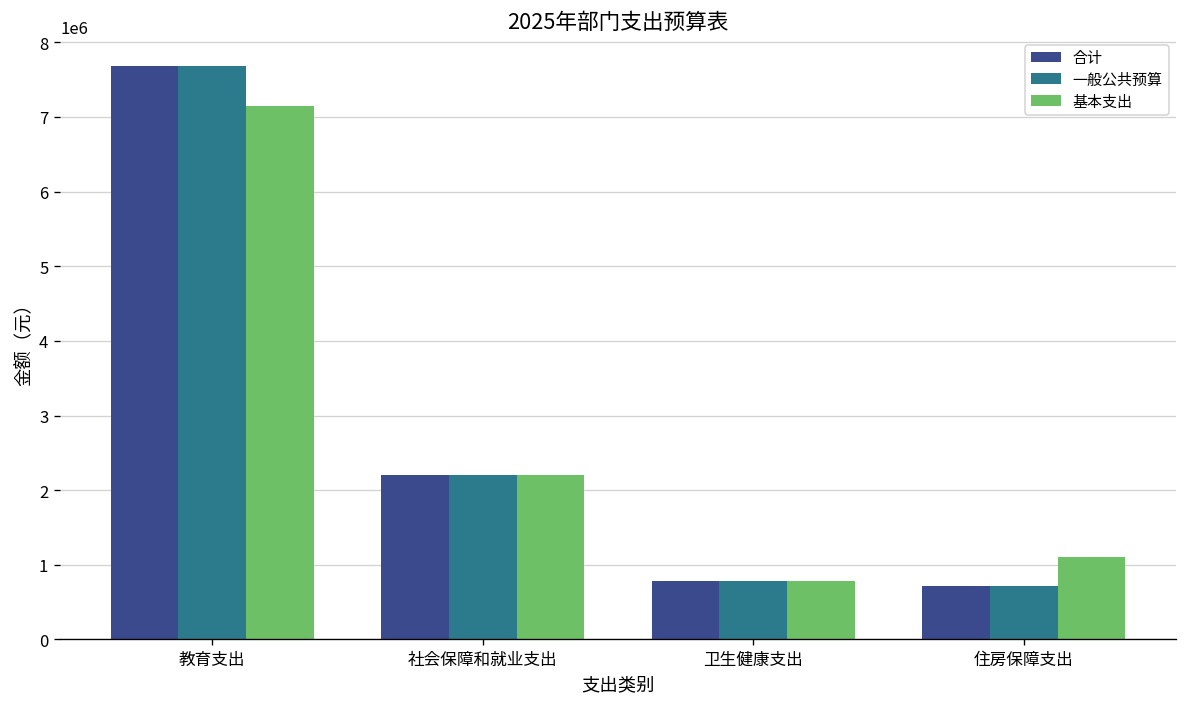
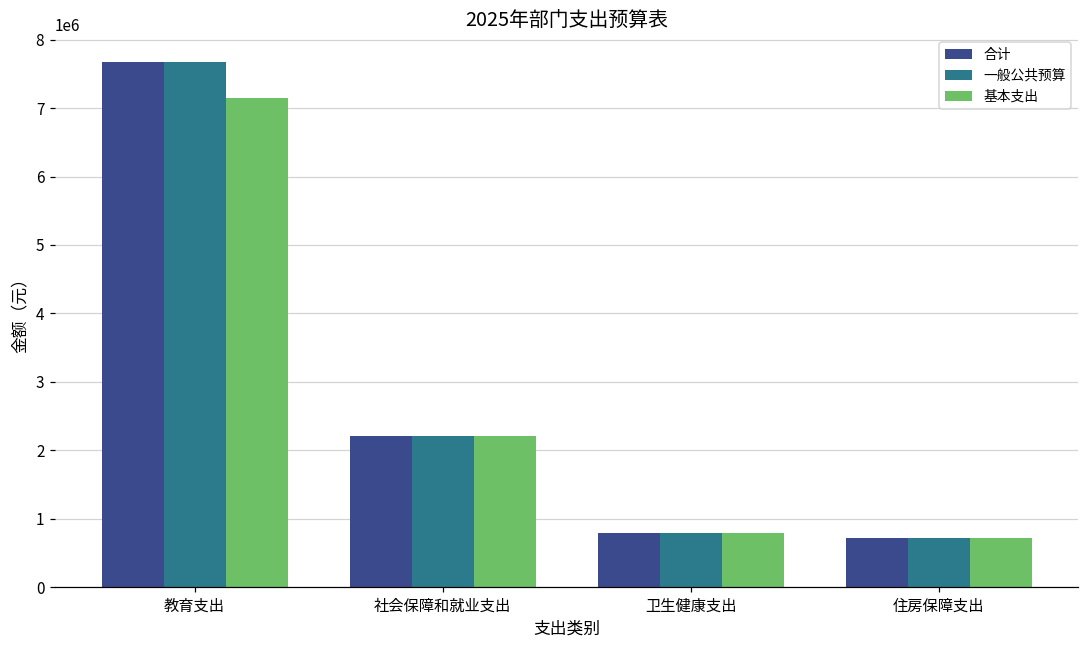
基本支出, 住房保障支出: 1100000 -> 700000
